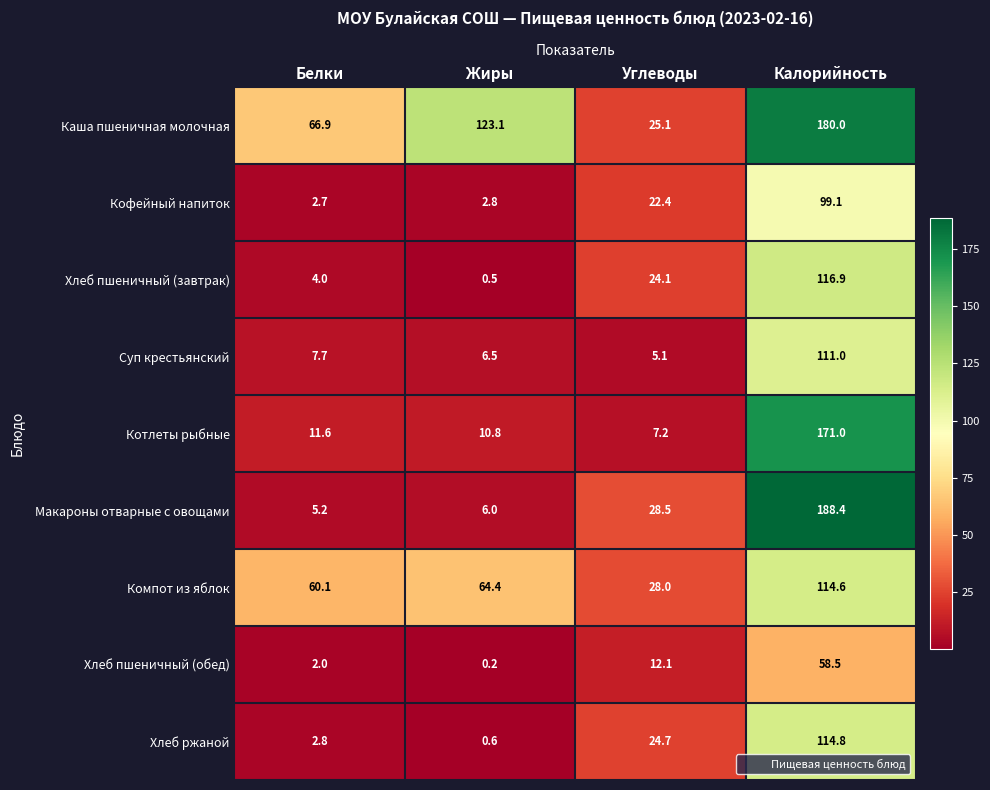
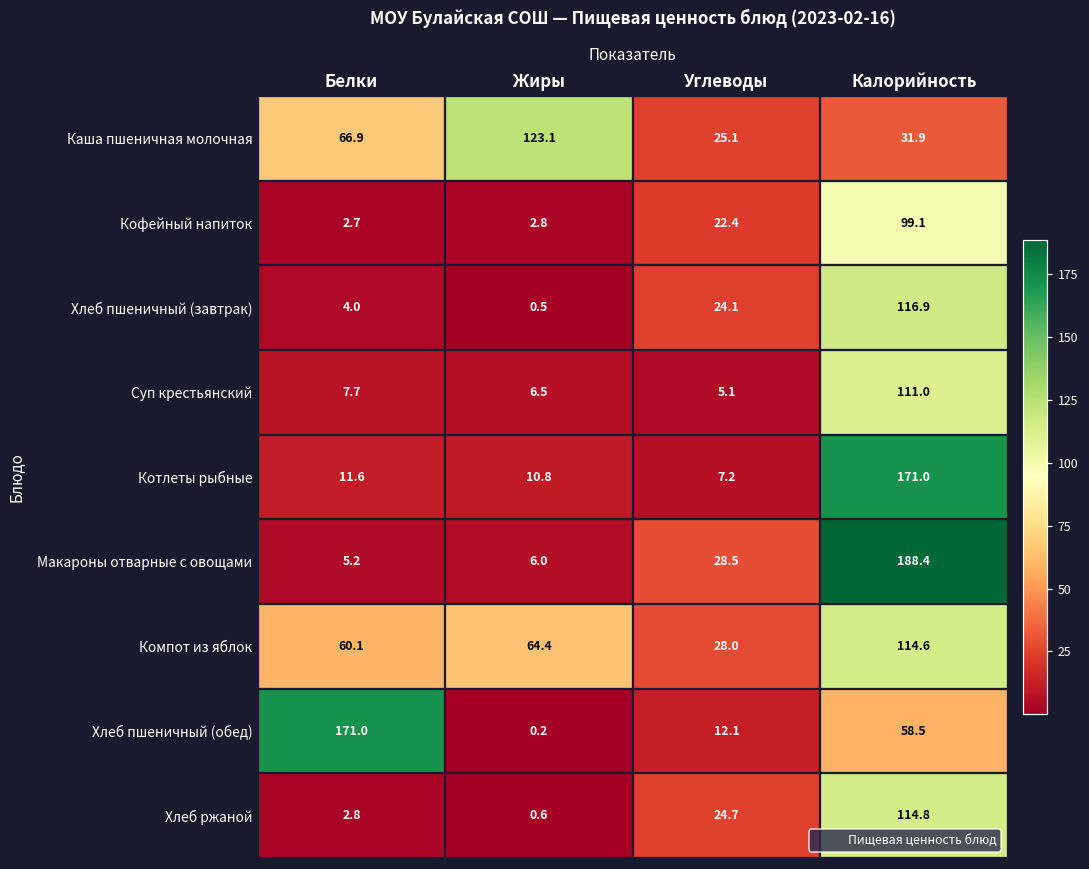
Каша пшеничная молочная, Калорийность: 180.0 -> 31.9
Хлеб пшеничный (обед), Белки: 2.0 -> 171.0
